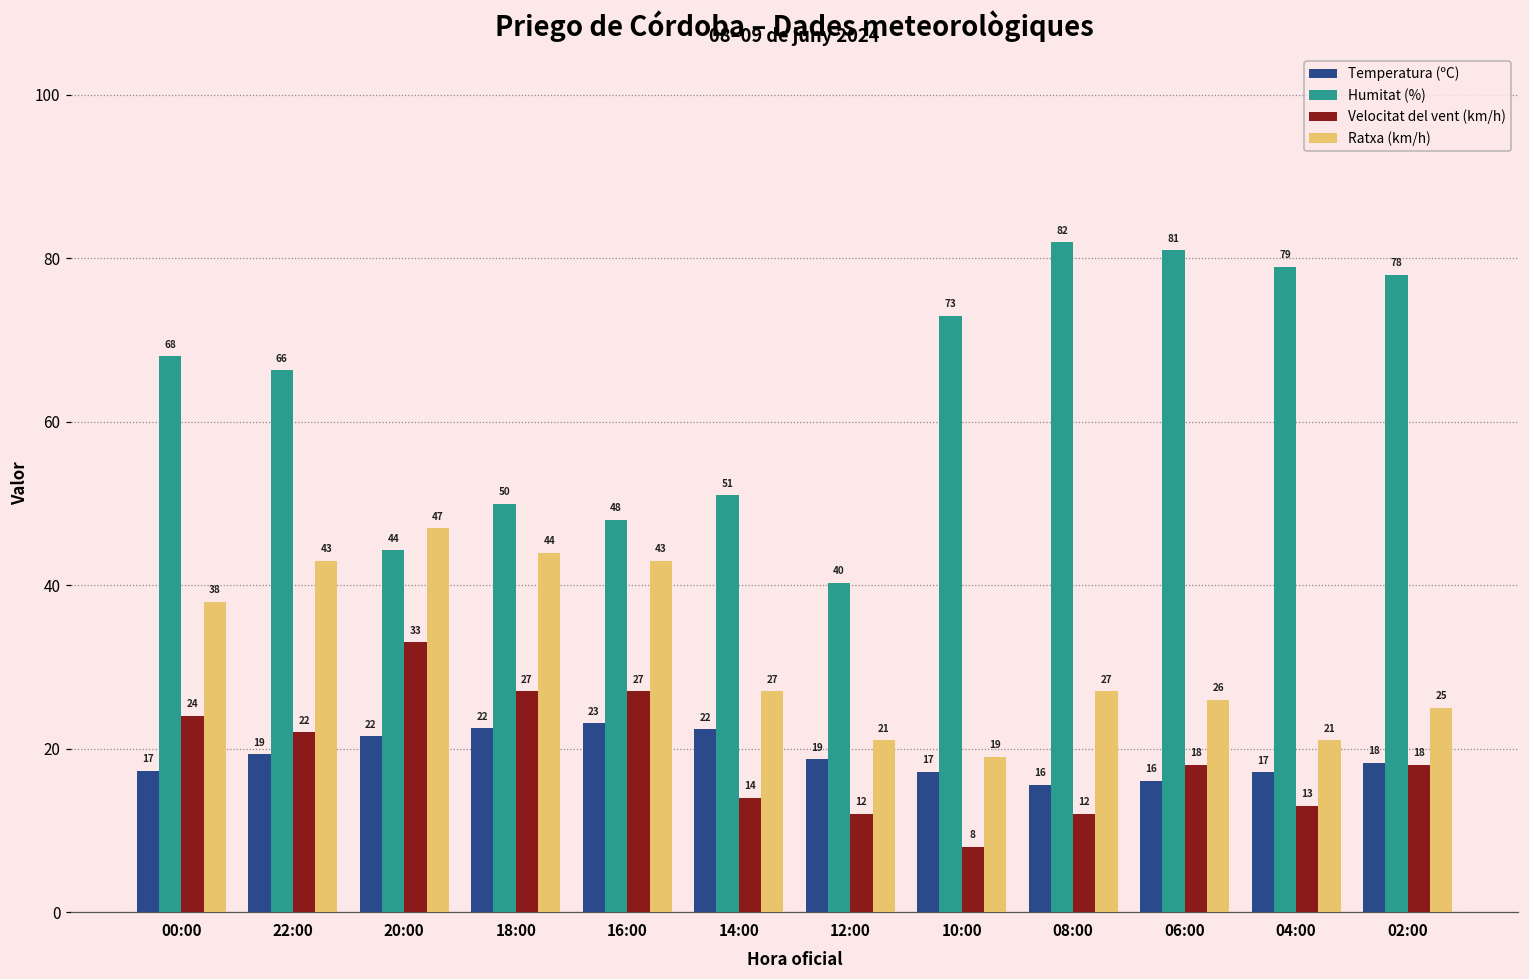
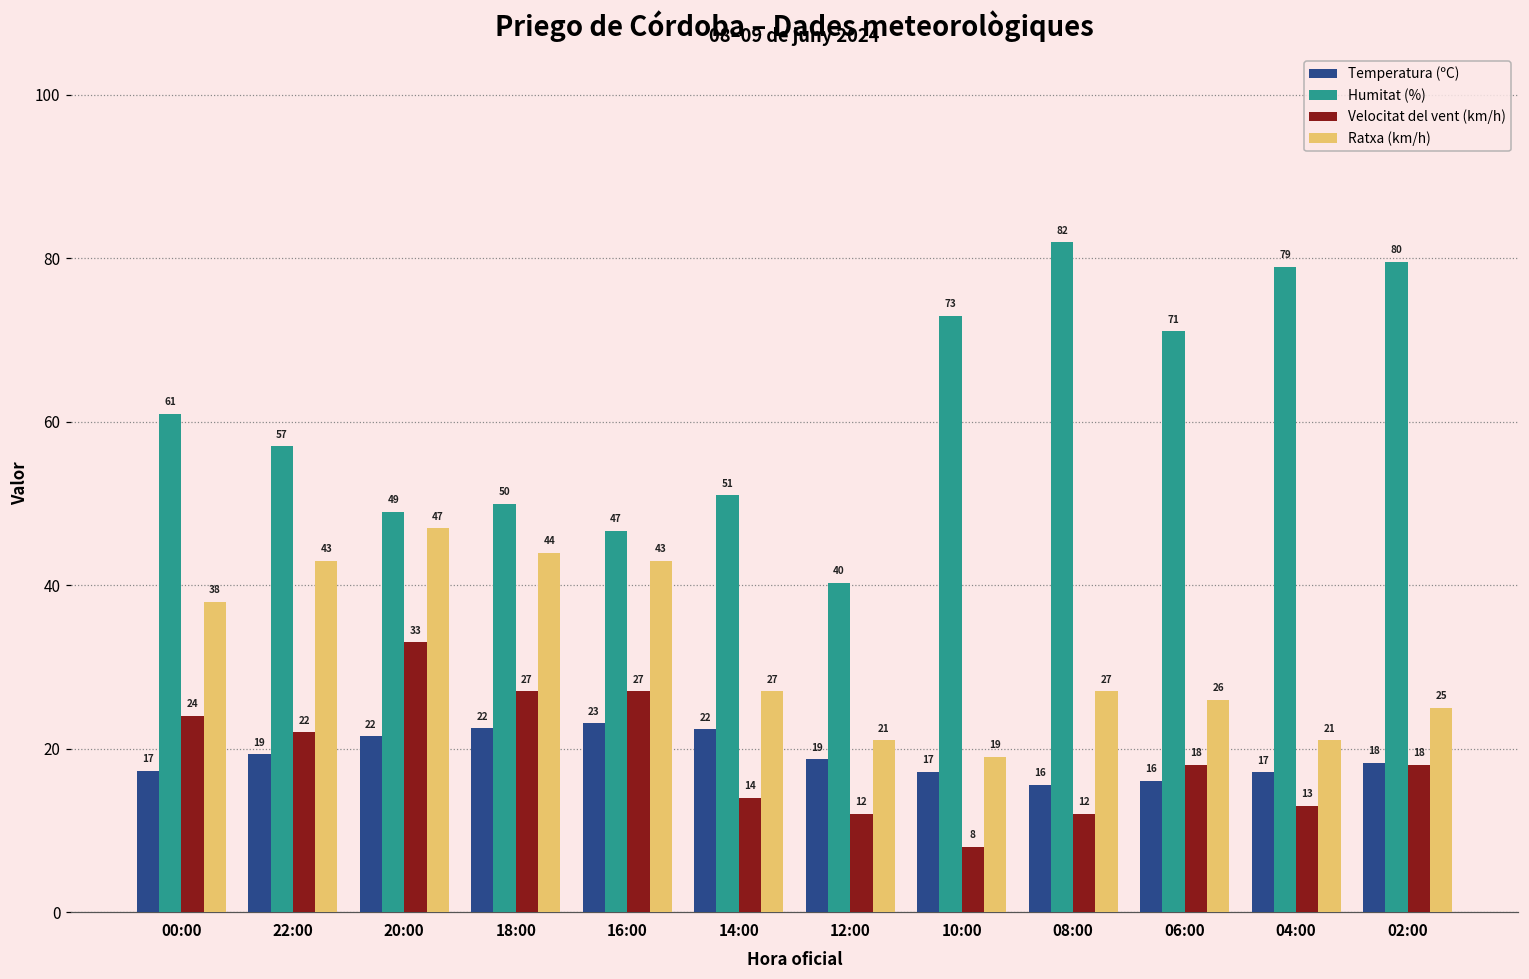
Humitat (%), 00:00: 68 -> 61
Humitat (%), 22:00: 66 -> 57
Humitat (%), 20:00: 44 -> 49
Humitat (%), 16:00: 48 -> 47
Humitat (%), 06:00: 81 -> 71
Humitat (%), 02:00: 78 -> 80
